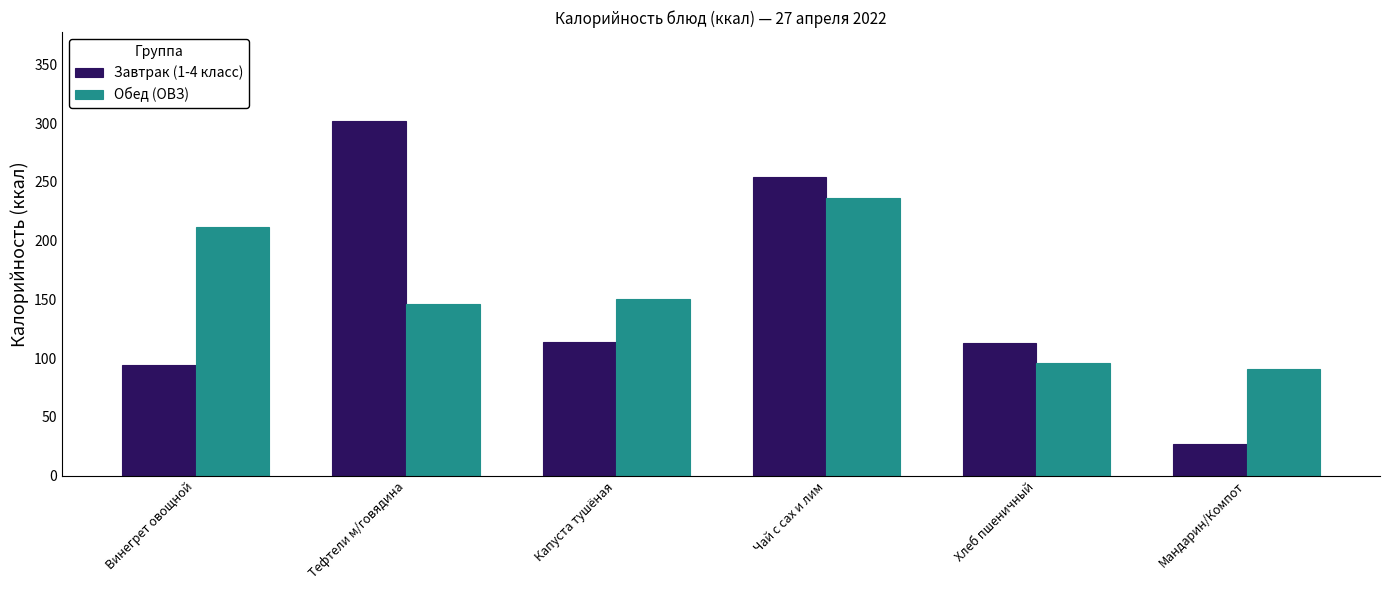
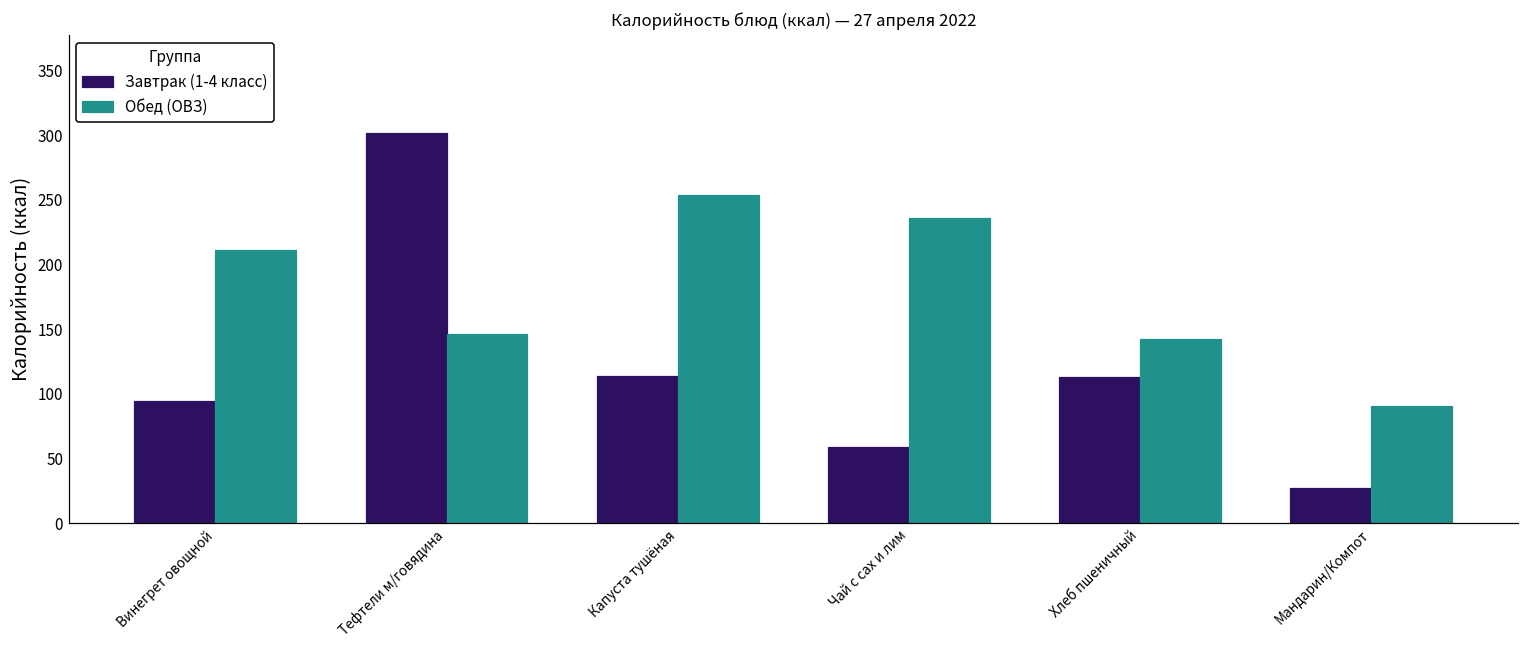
Обед (ОВЗ), Капуста тушёная: 150 -> 254
Завтрак (1-4 класс), Чай с сах и лим: 254 -> 59
Обед (ОВЗ), Хлеб пшеничный: 96 -> 143
